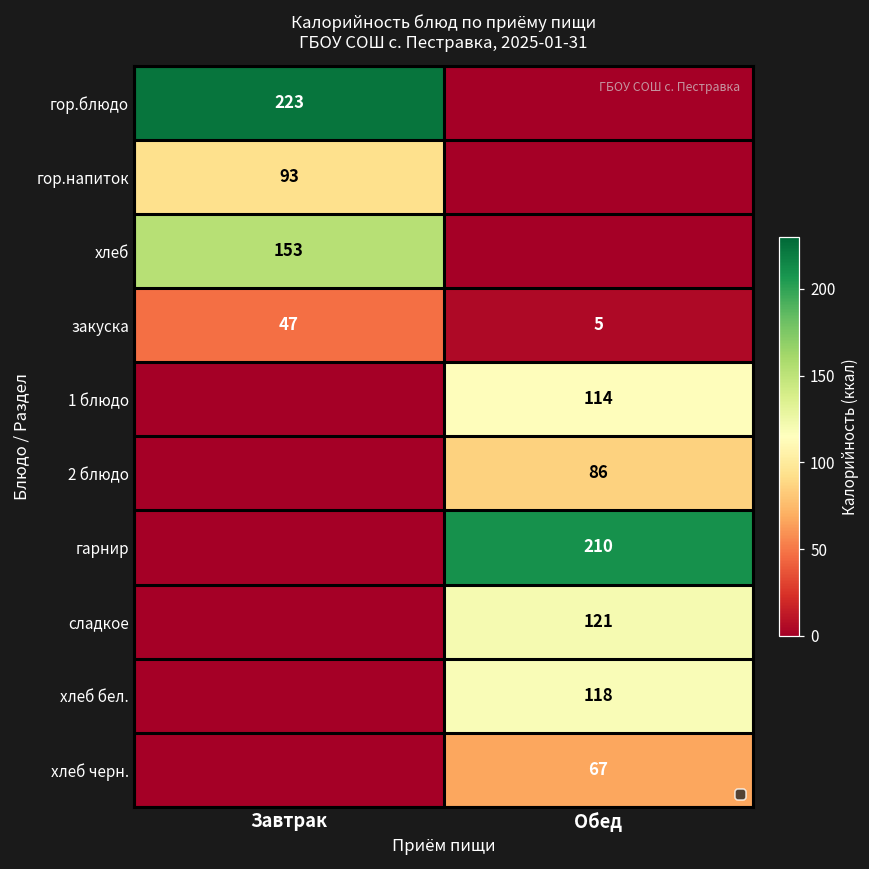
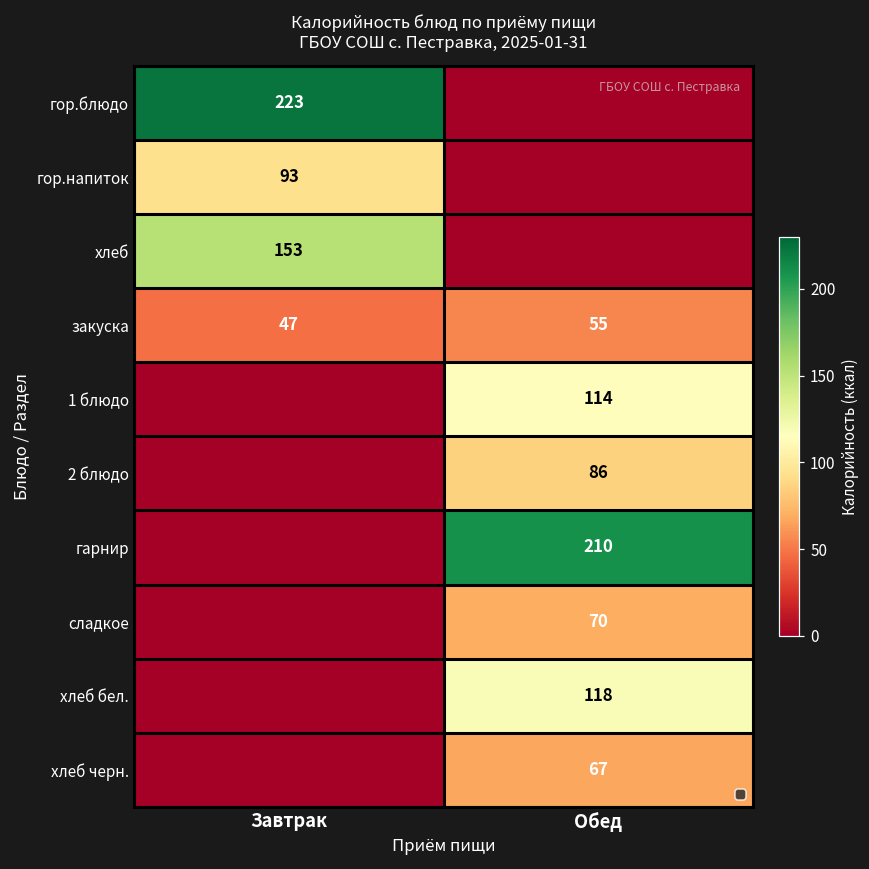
закуска, Обед: 5 -> 55
сладкое, Обед: 121 -> 70
